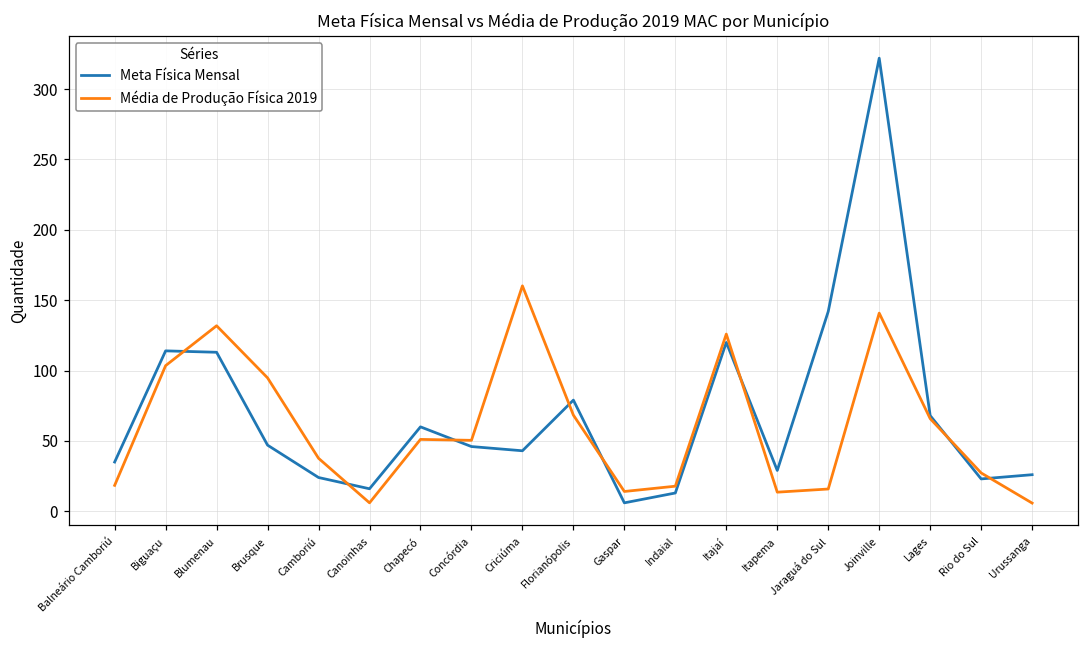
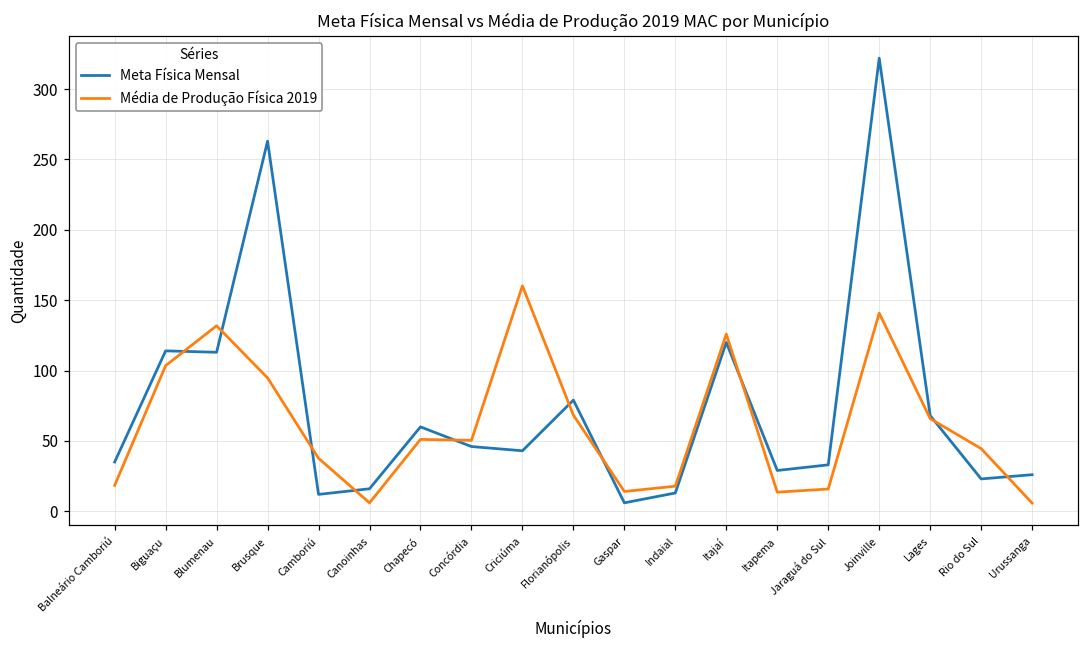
Meta Física Mensal, Brusque: 47 -> 263
Meta Física Mensal, Camboriú: 24 -> 12
Meta Física Mensal, Jaraguá do Sul: 142 -> 33
Média de Produção Física 2019, Rio do Sul: 27 -> 45
